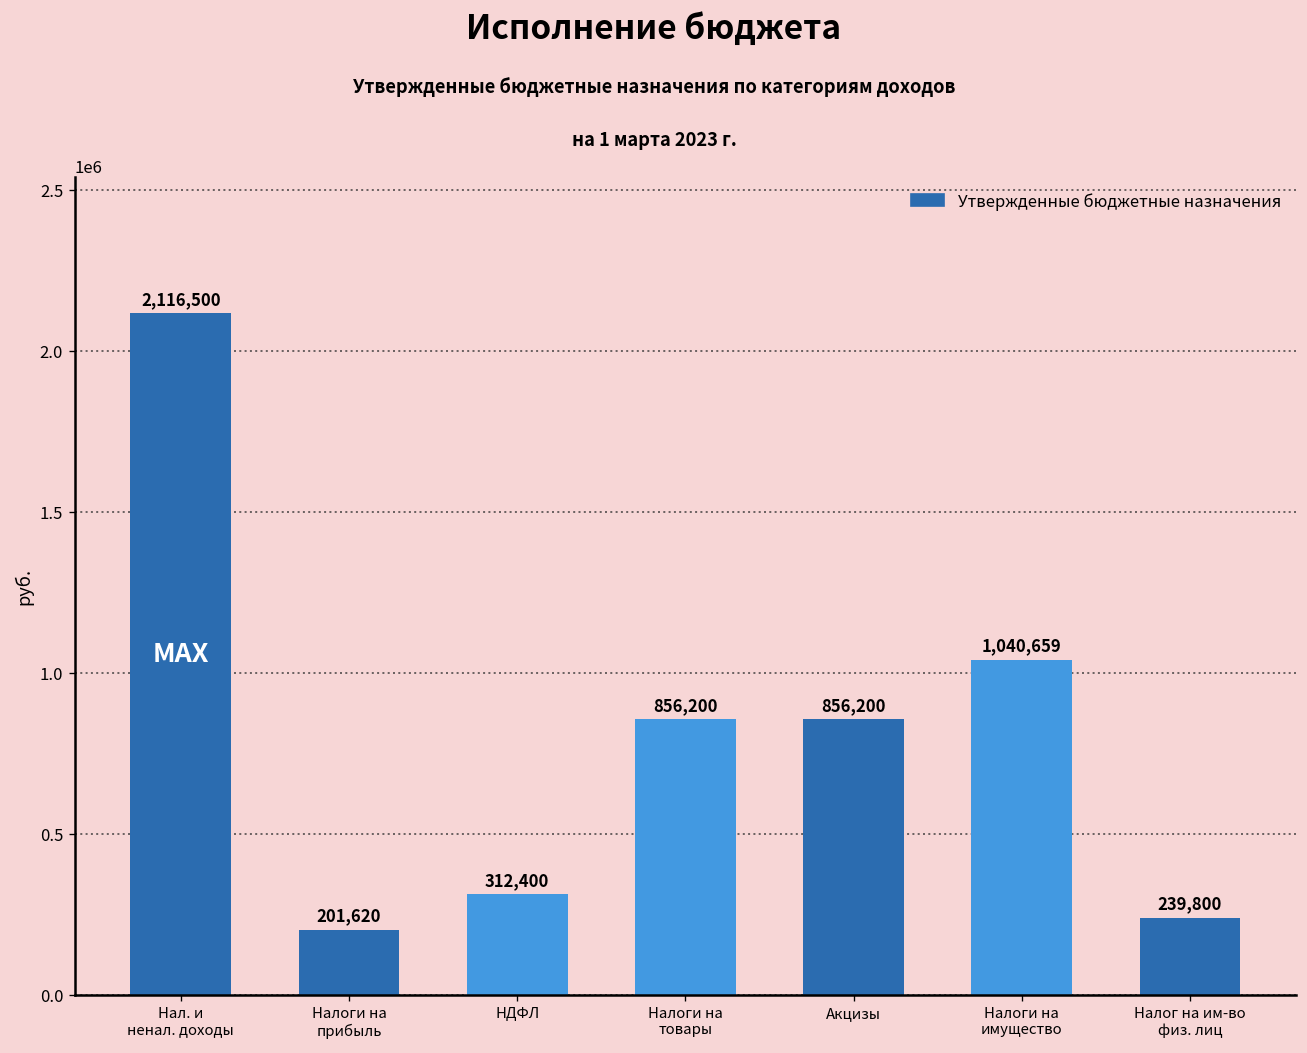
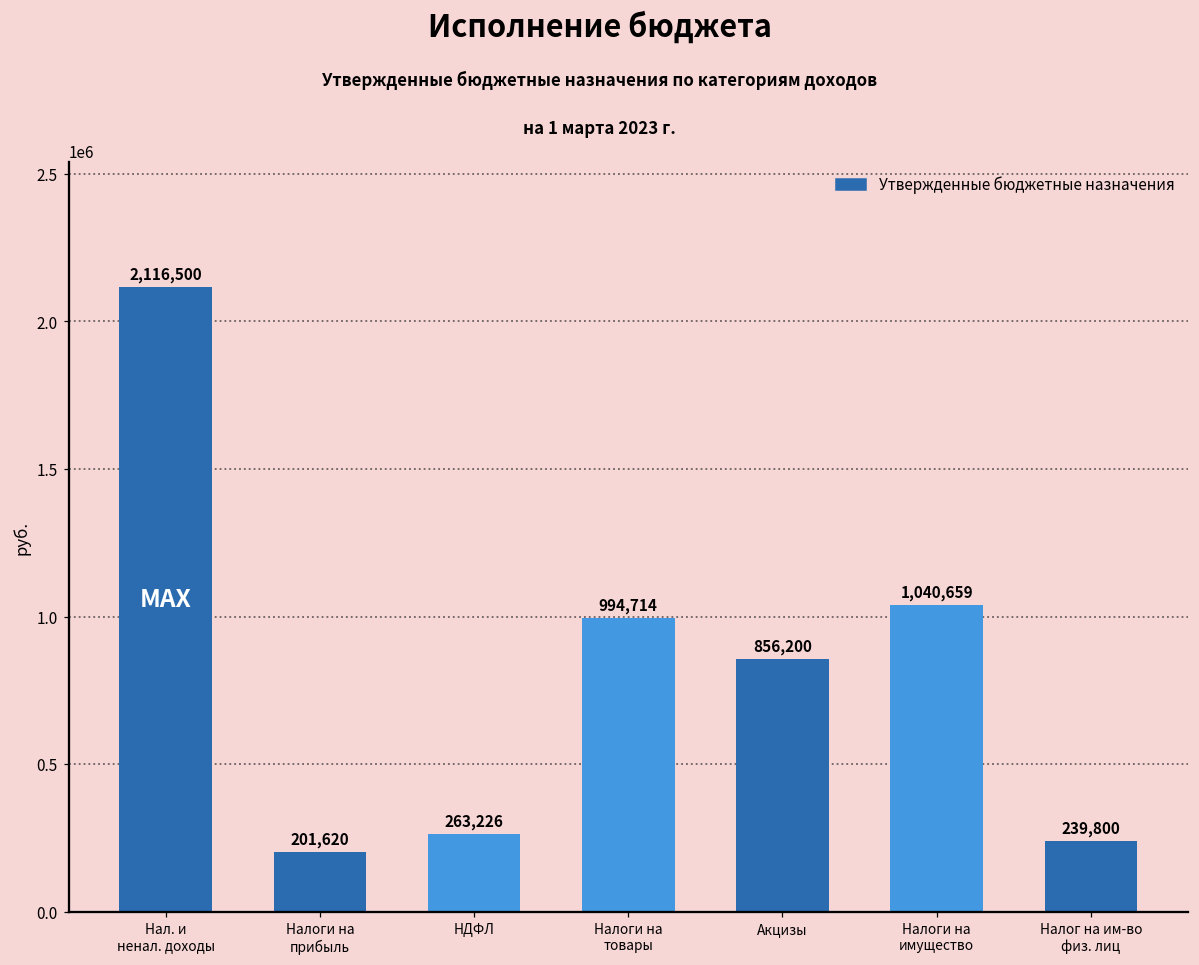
НДФЛ: 312,400 -> 263,226
Налоги на товары: 856,200 -> 994,714
